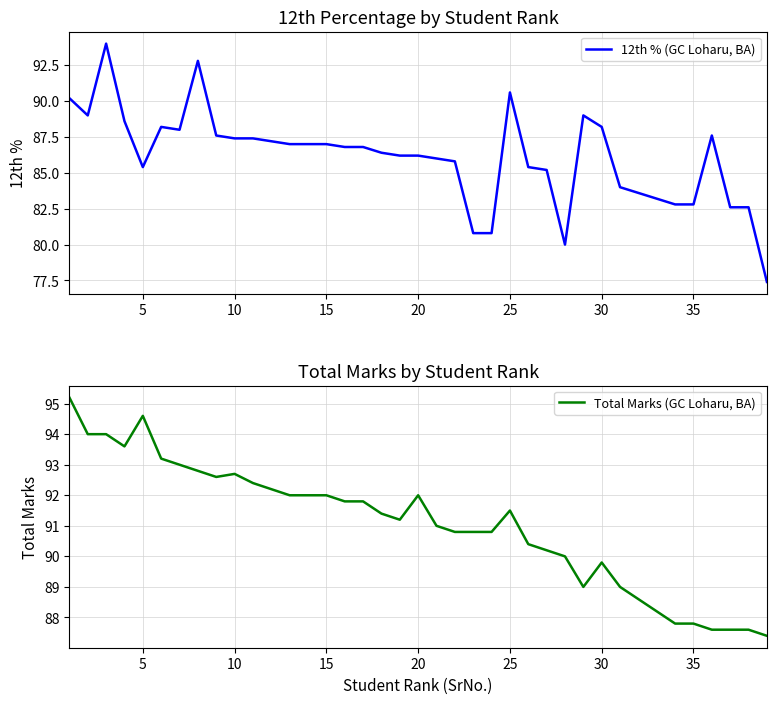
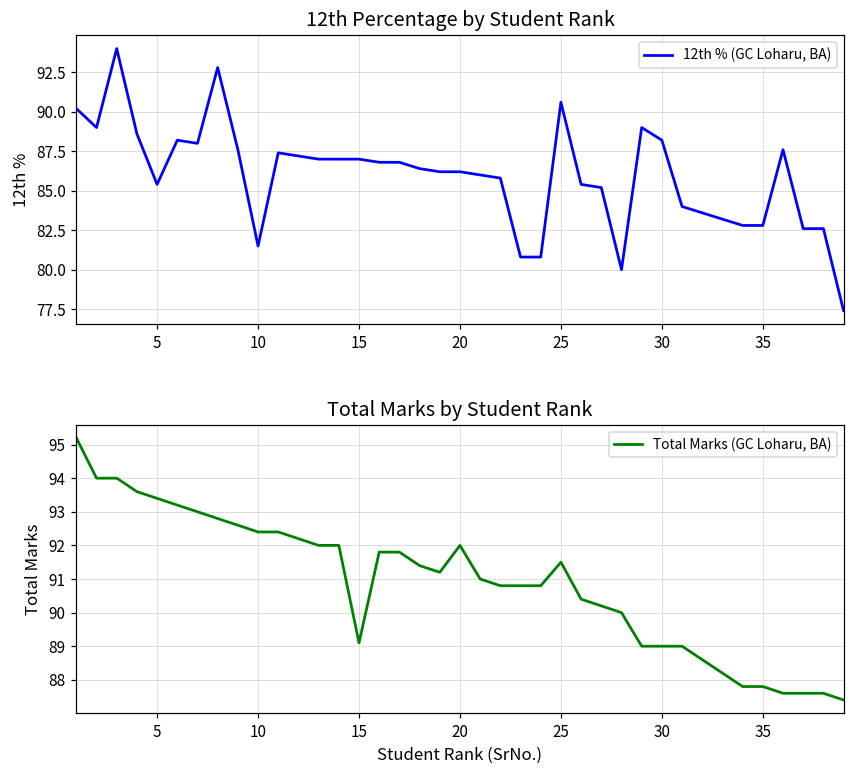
12th Percentage by Student Rank, 10: 87.4 -> 81.5
Total Marks by Student Rank, 5: 94.6 -> 93.4
Total Marks by Student Rank, 10: 92.7 -> 92.4
Total Marks by Student Rank, 15: 92.0 -> 89.1
Total Marks by Student Rank, 30: 89.8 -> 89.0
